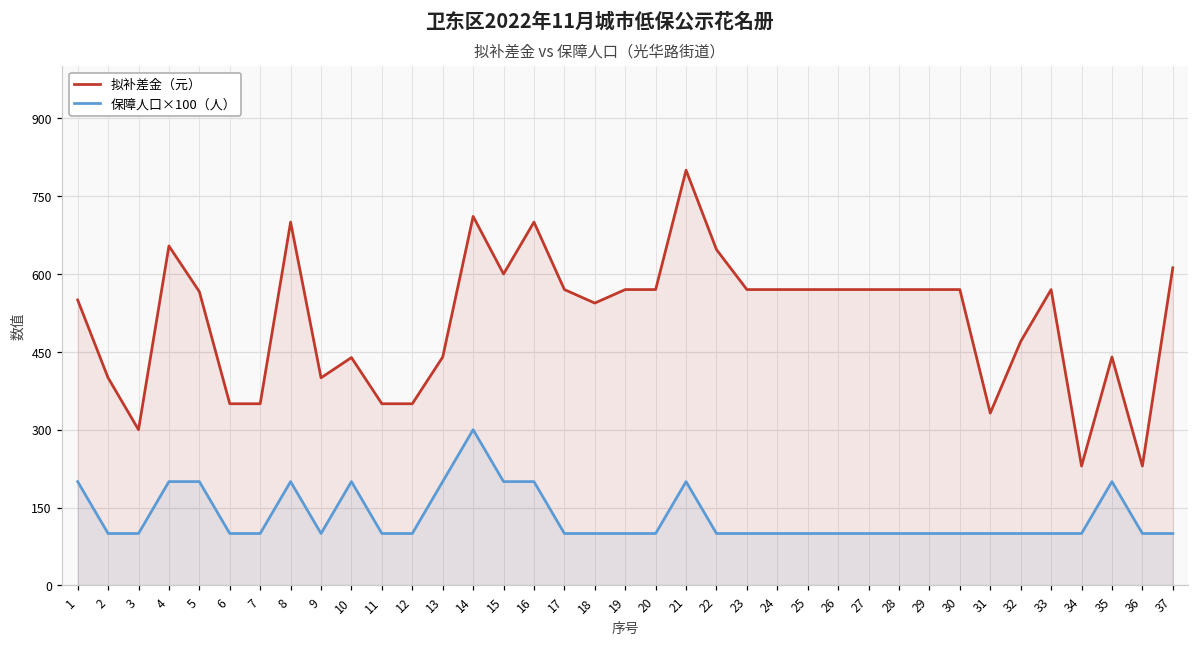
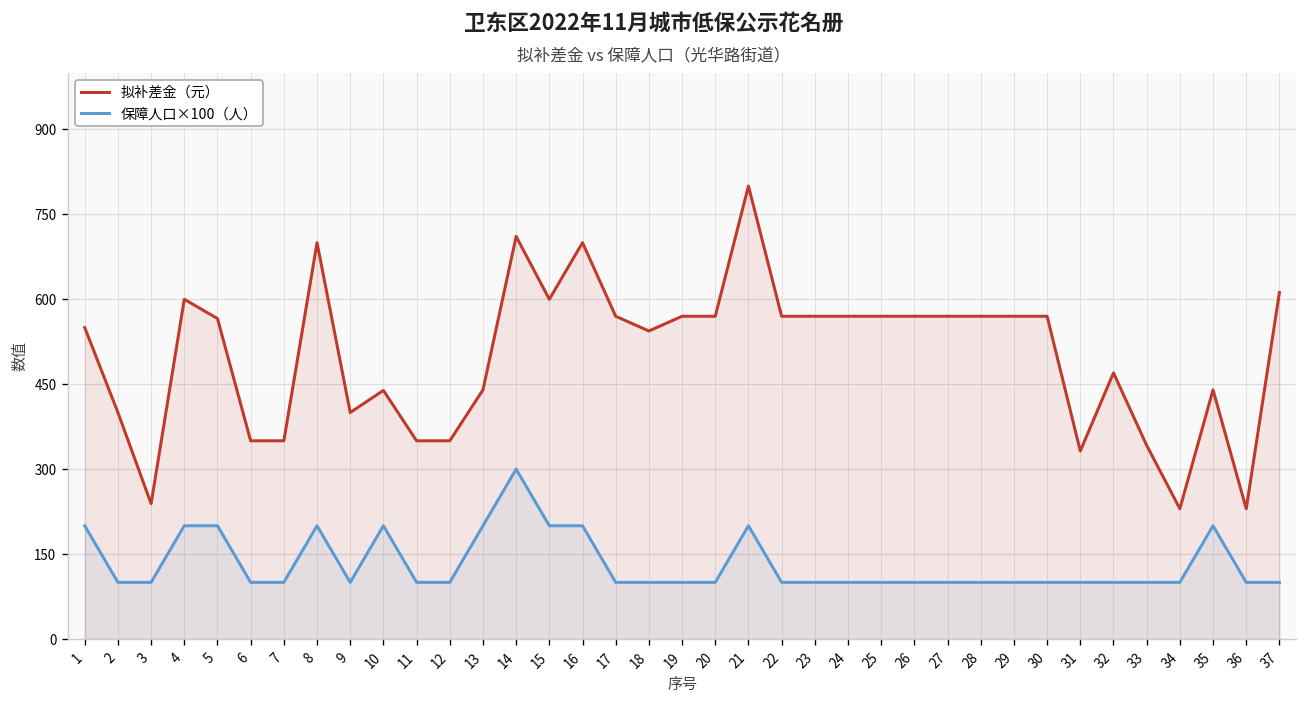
拟补差金（元）, 3: 300 -> 240
拟补差金（元）, 4: 650 -> 600
拟补差金（元）, 22: 650 -> 570
拟补差金（元）, 33: 570 -> 340
